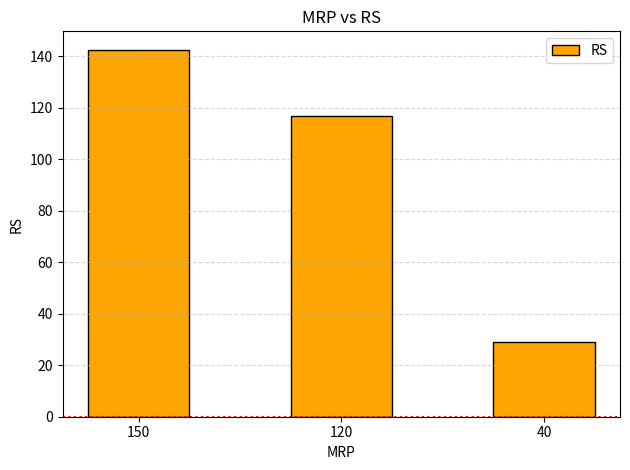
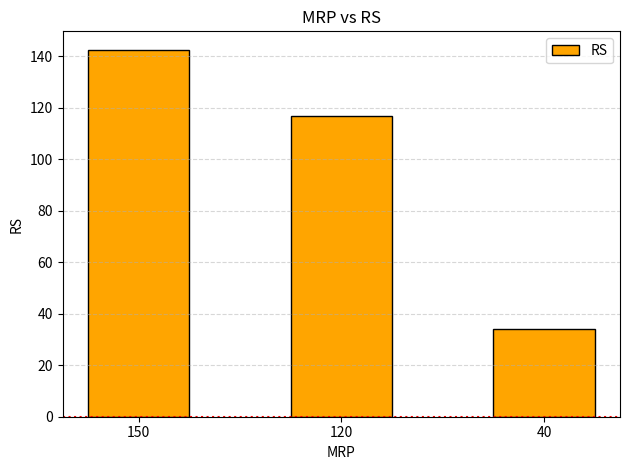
40: 29 -> 34
